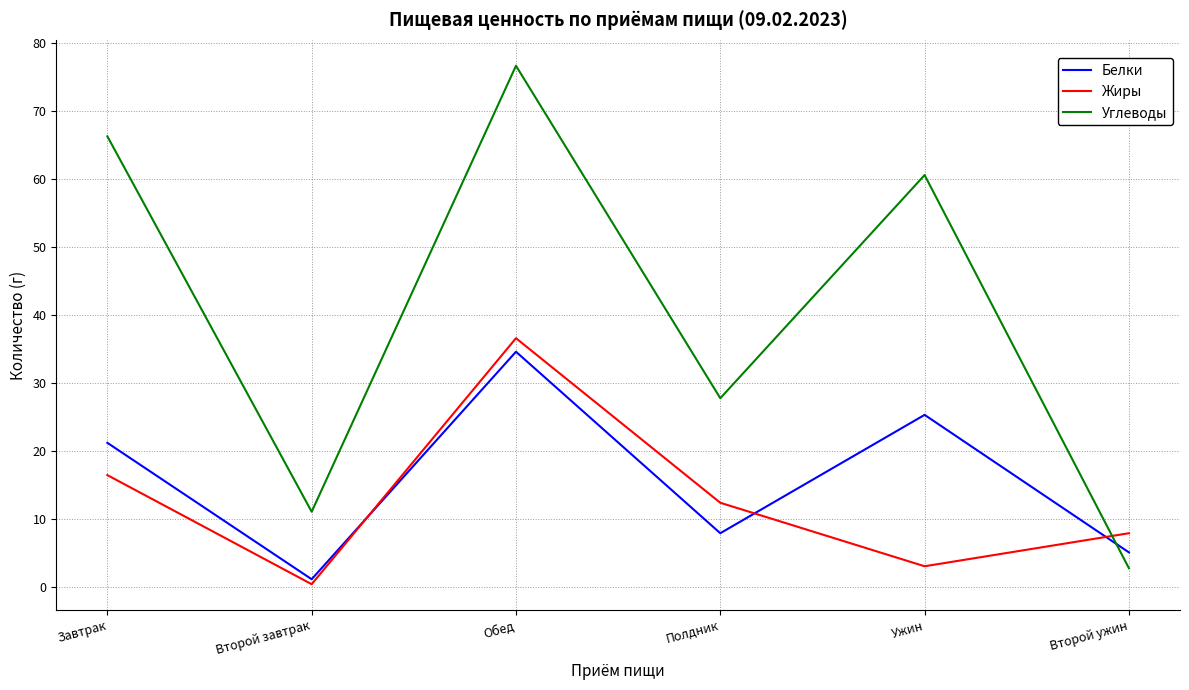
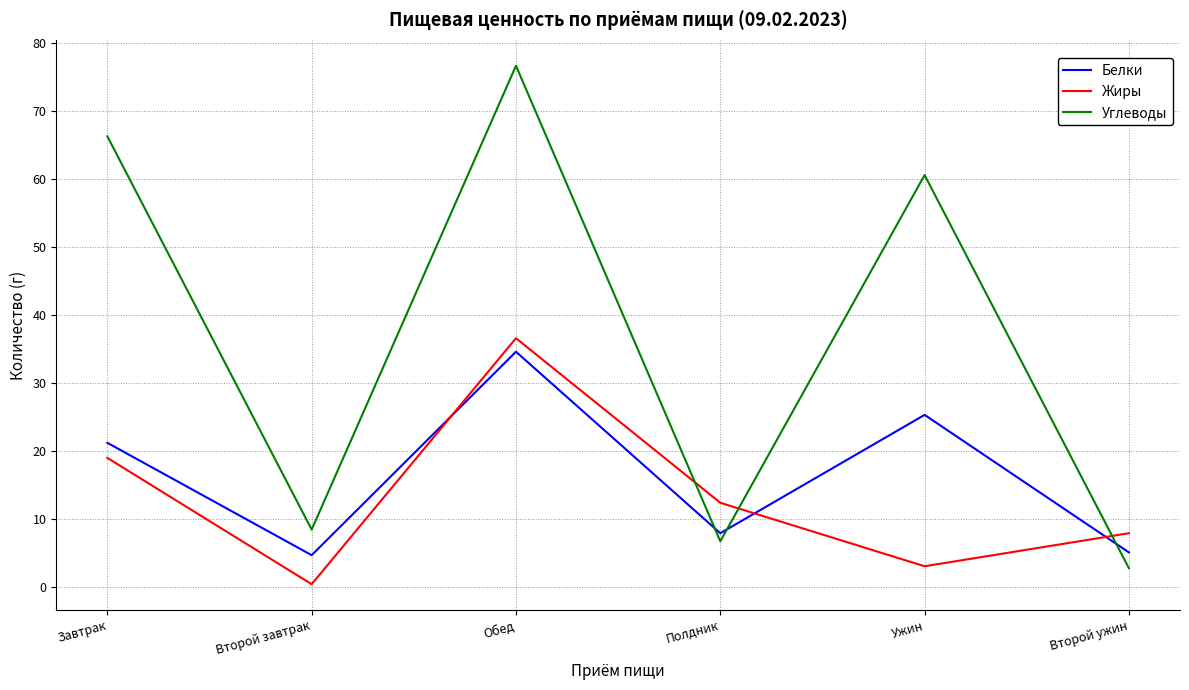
Жиры, Завтрак: 16 -> 19
Белки, Второй завтрак: 1 -> 5
Углеводы, Второй завтрак: 11 -> 8
Углеводы, Полдник: 28 -> 7
